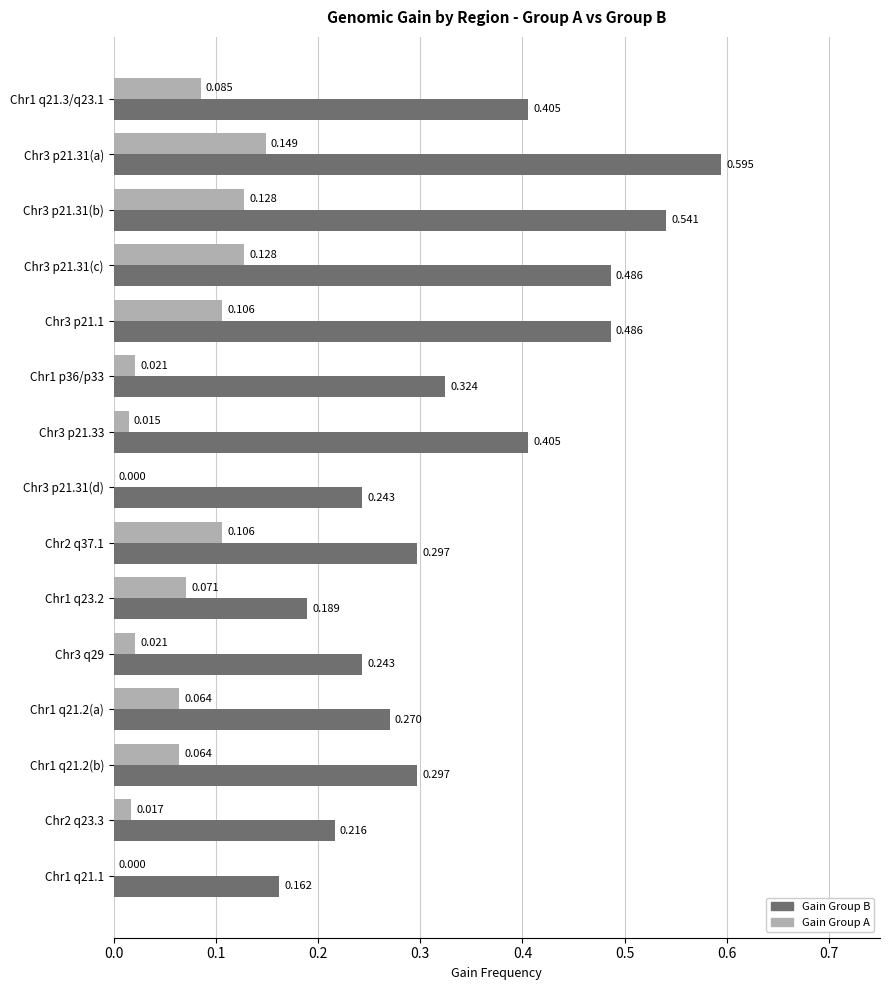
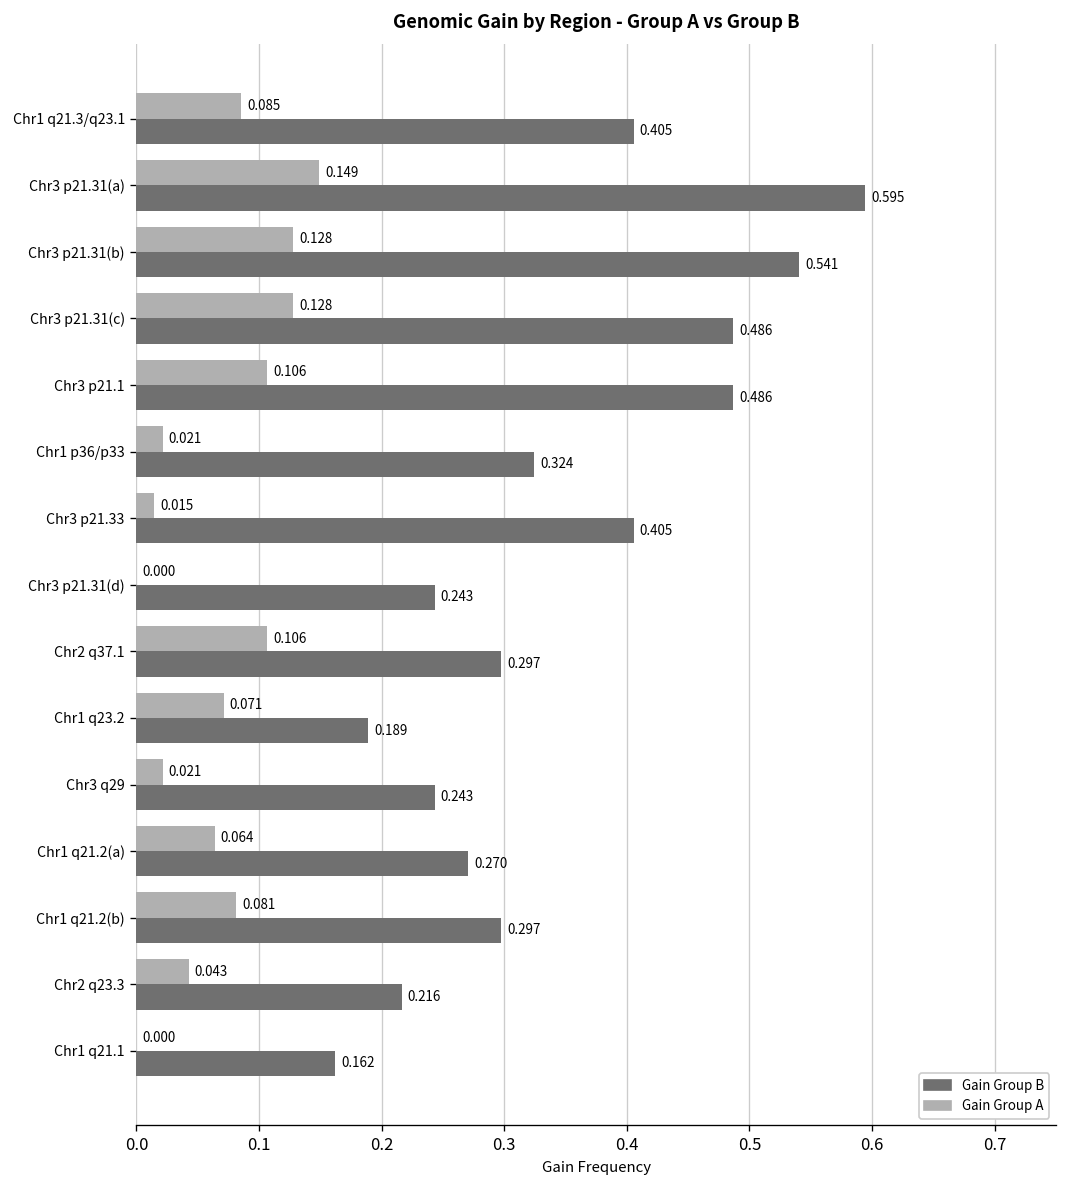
Gain Group A, Chr1 q21.2(b): 0.064 -> 0.081
Gain Group A, Chr2 q23.3: 0.017 -> 0.043
